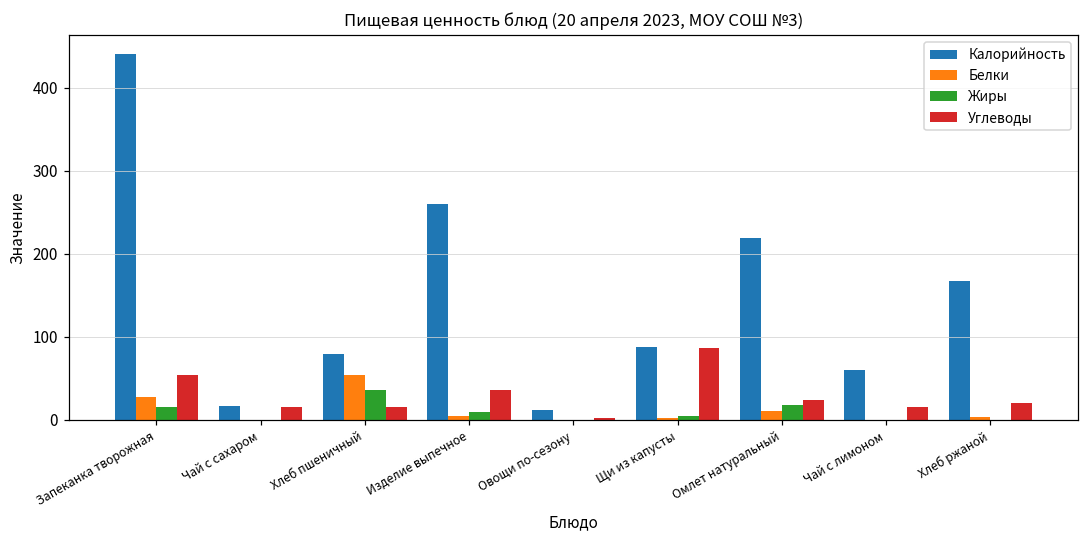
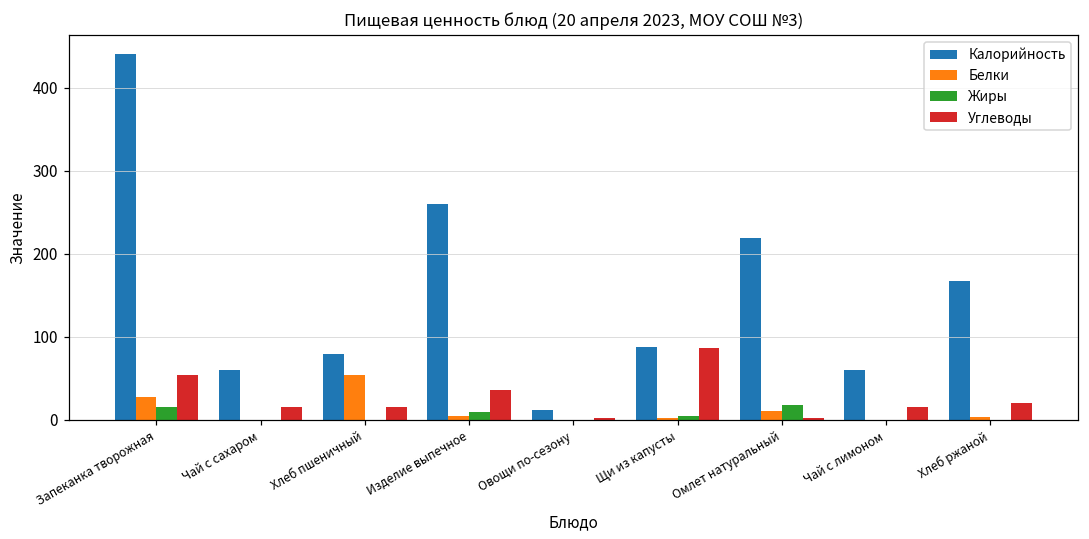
Калорийность, Чай с сахаром: 20 -> 60
Жиры, Хлеб пшеничный: 40 -> 0
Углеводы, Омлет натуральный: 20 -> 0
